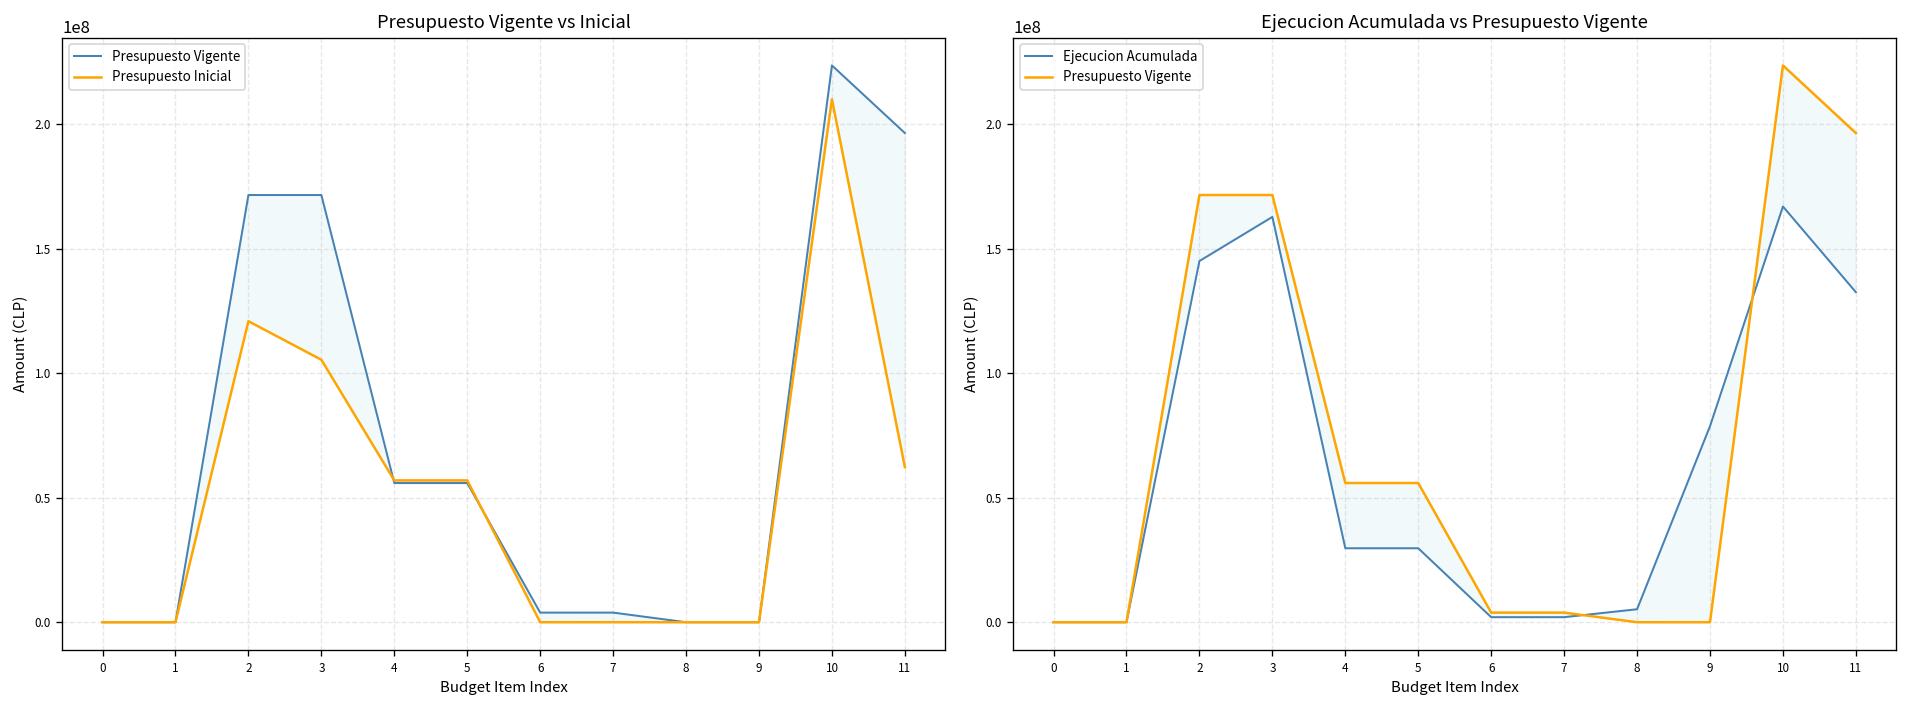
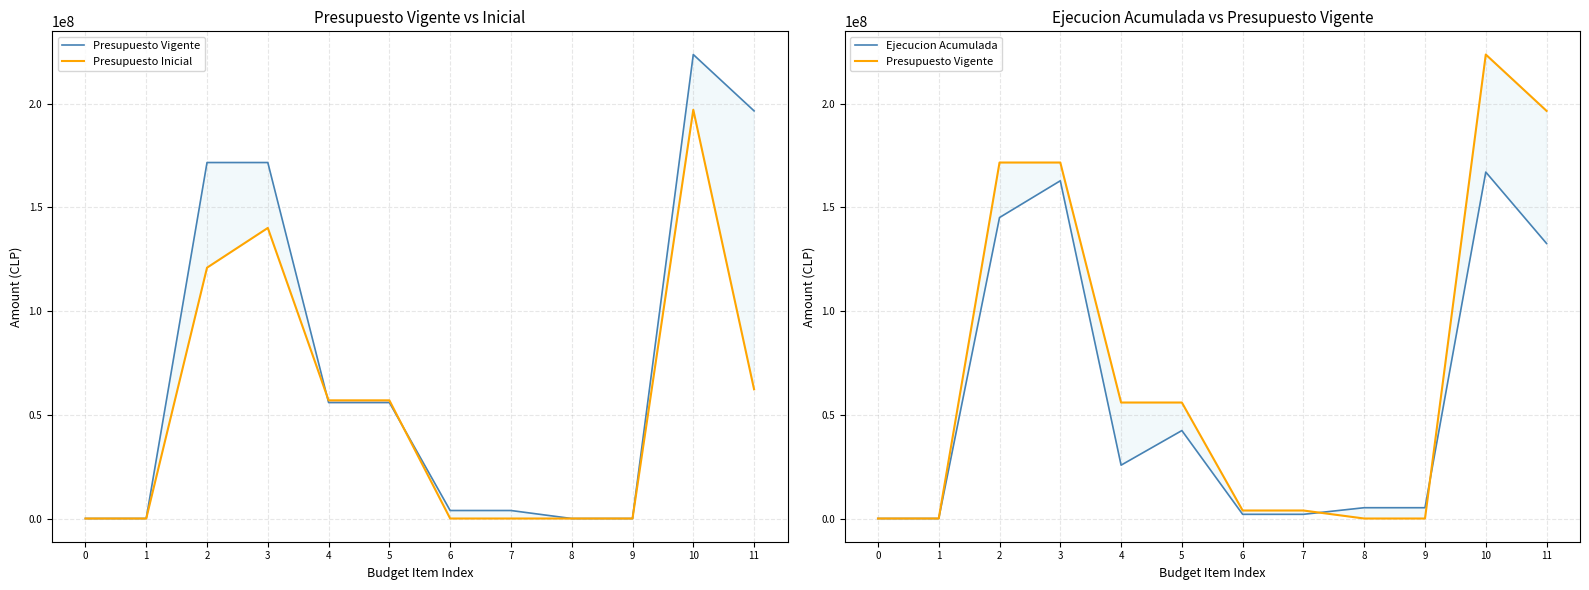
Presupuesto Vigente vs Inicial, Presupuesto Inicial, 3: 105000000 -> 140000000
Presupuesto Vigente vs Inicial, Presupuesto Inicial, 10: 210000000 -> 197000000
Ejecucion Acumulada vs Presupuesto Vigente, Ejecucion Acumulada, 4: 30000000 -> 26000000
Ejecucion Acumulada vs Presupuesto Vigente, Ejecucion Acumulada, 5: 30000000 -> 42000000
Ejecucion Acumulada vs Presupuesto Vigente, Ejecucion Acumulada, 9: 79000000 -> 5000000
